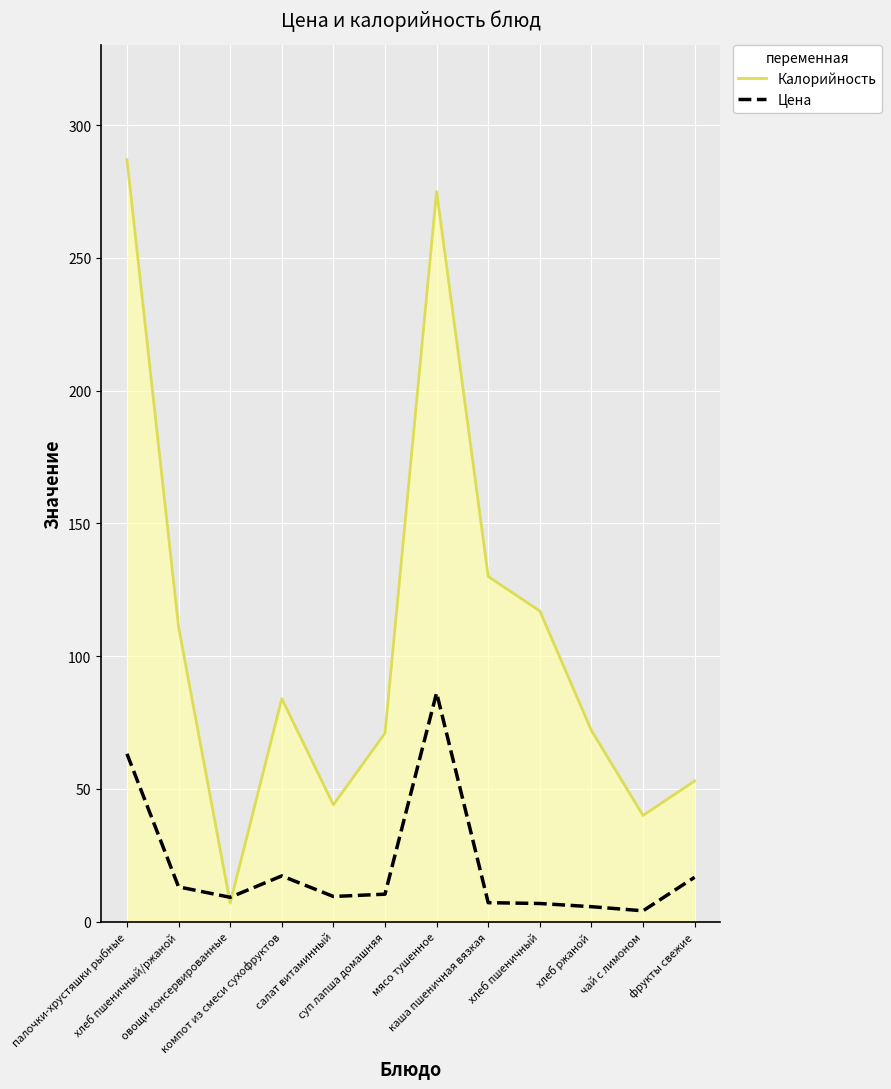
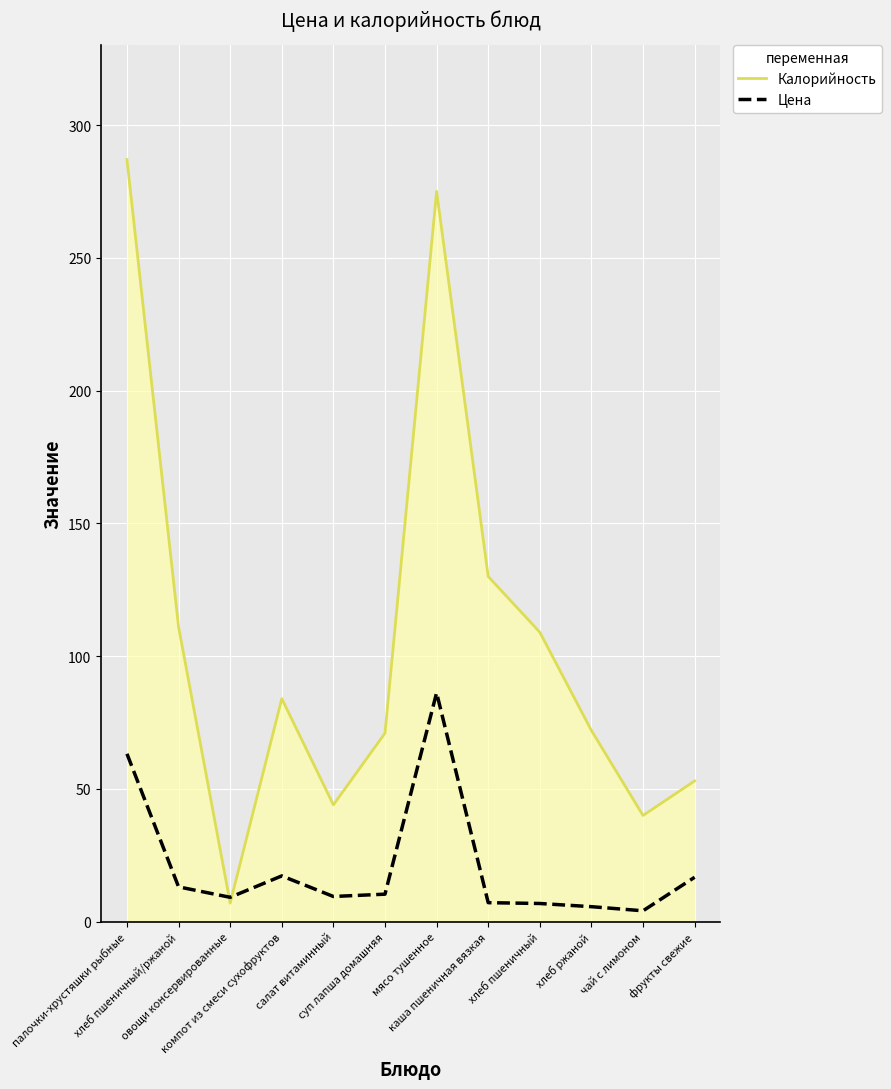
Калорийность, хлеб пшеничный: 117 -> 109
